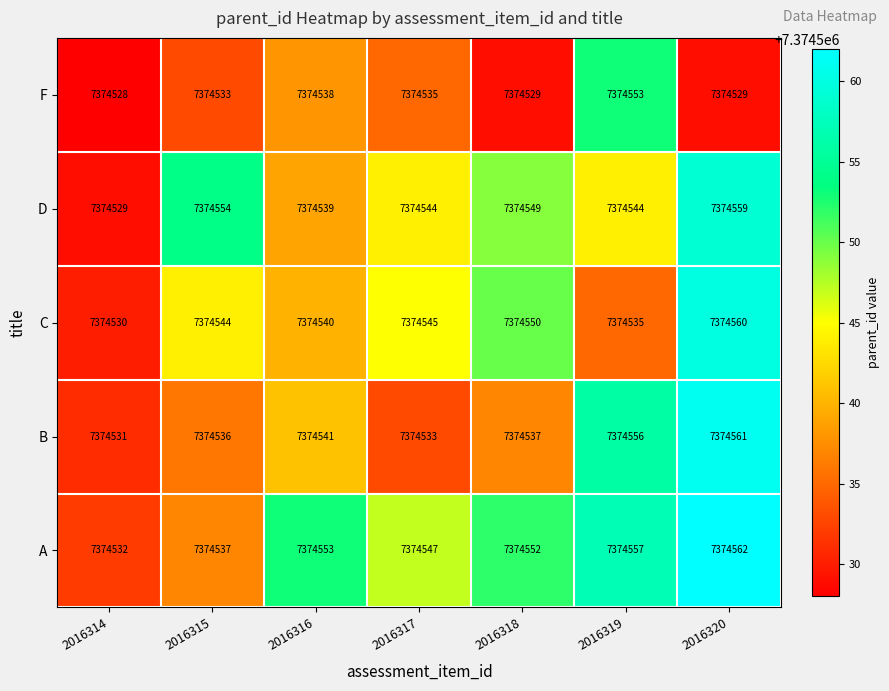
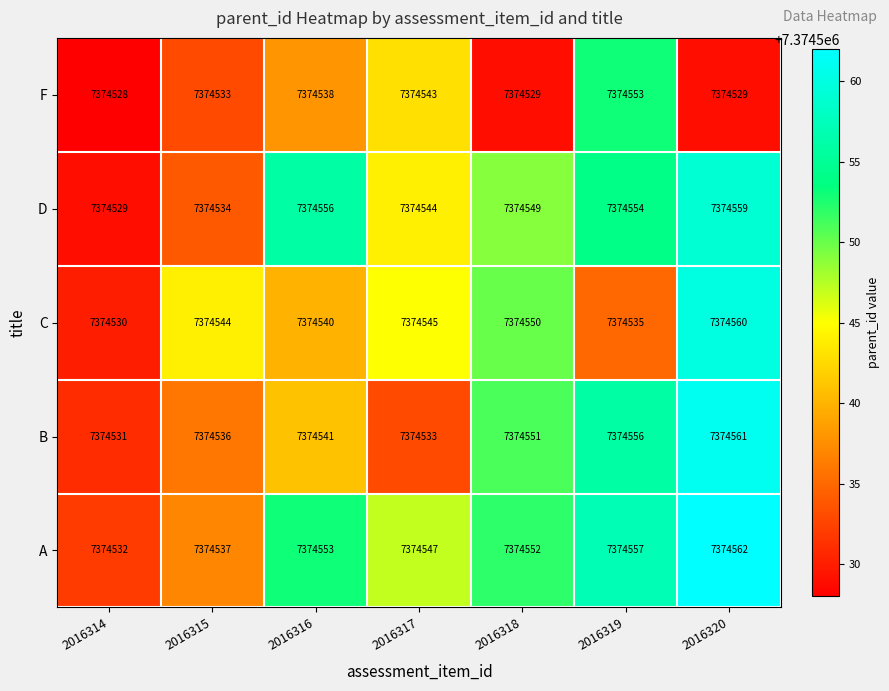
F, 2016317: 7374535 -> 7374543
D, 2016315: 7374554 -> 7374534
D, 2016316: 7374539 -> 7374556
D, 2016319: 7374544 -> 7374554
B, 2016318: 7374537 -> 7374551
